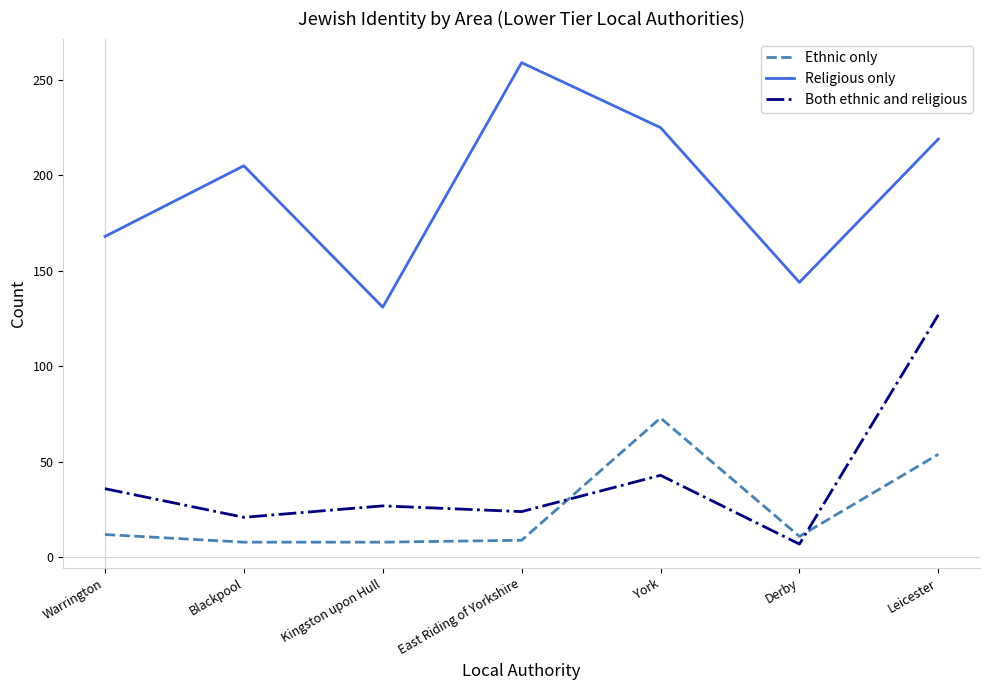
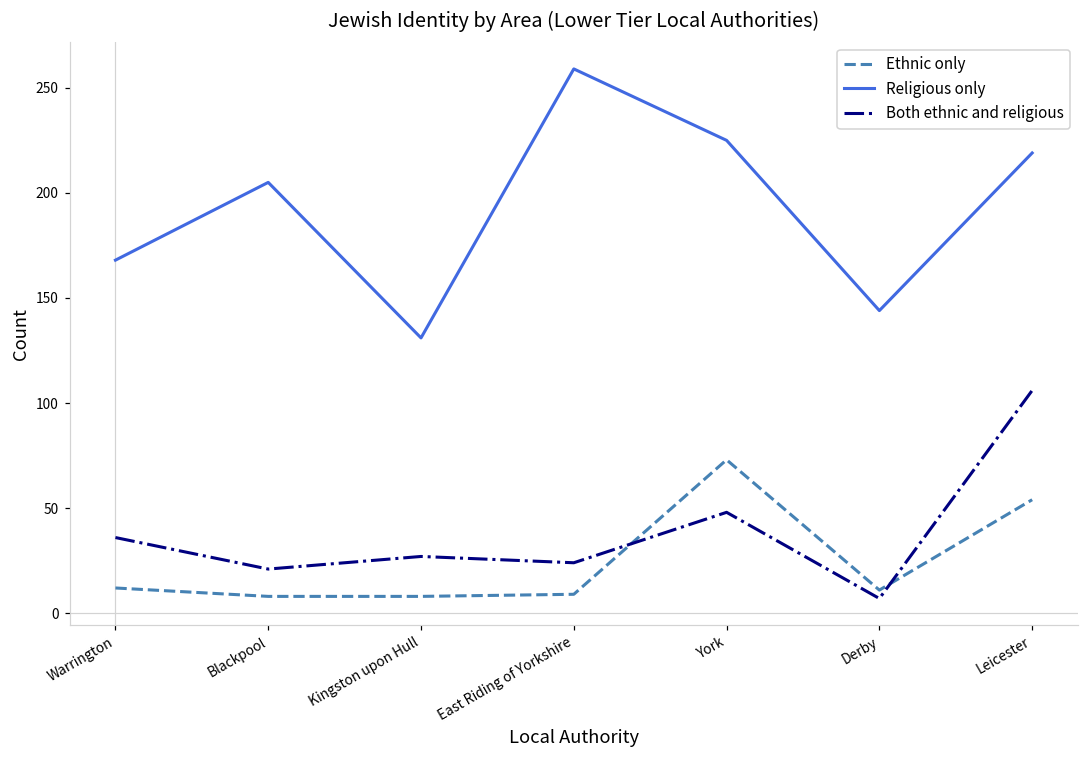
Both ethnic and religious, York: 43 -> 48
Both ethnic and religious, Leicester: 127 -> 106
